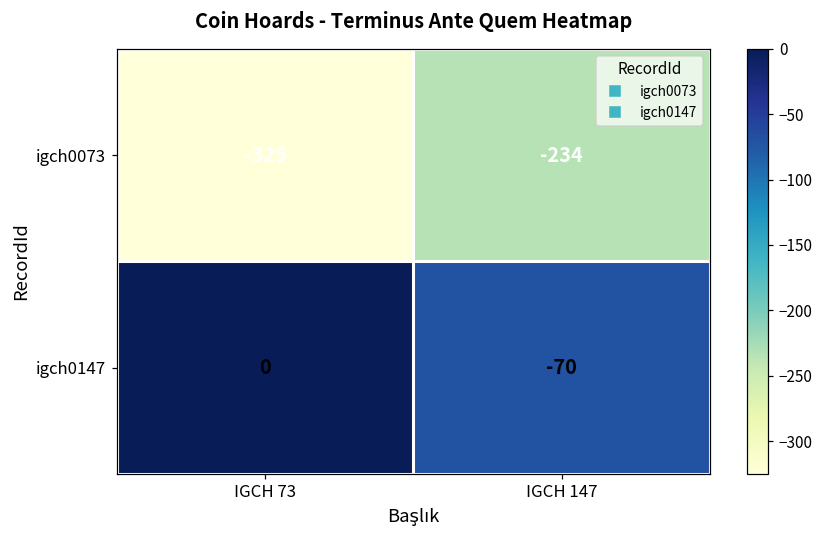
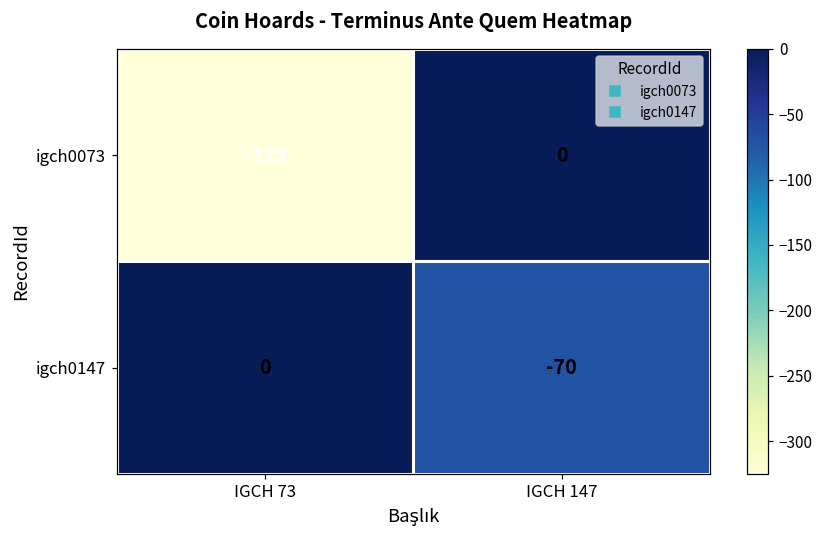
igch0073, IGCH 147: -234 -> 0
